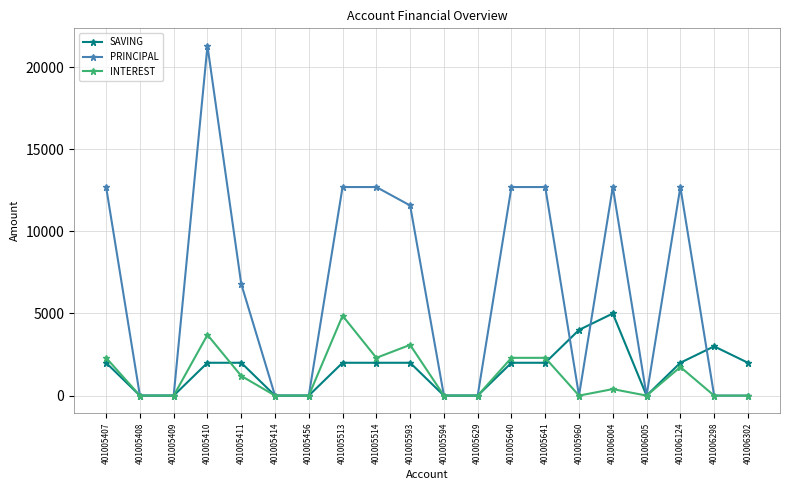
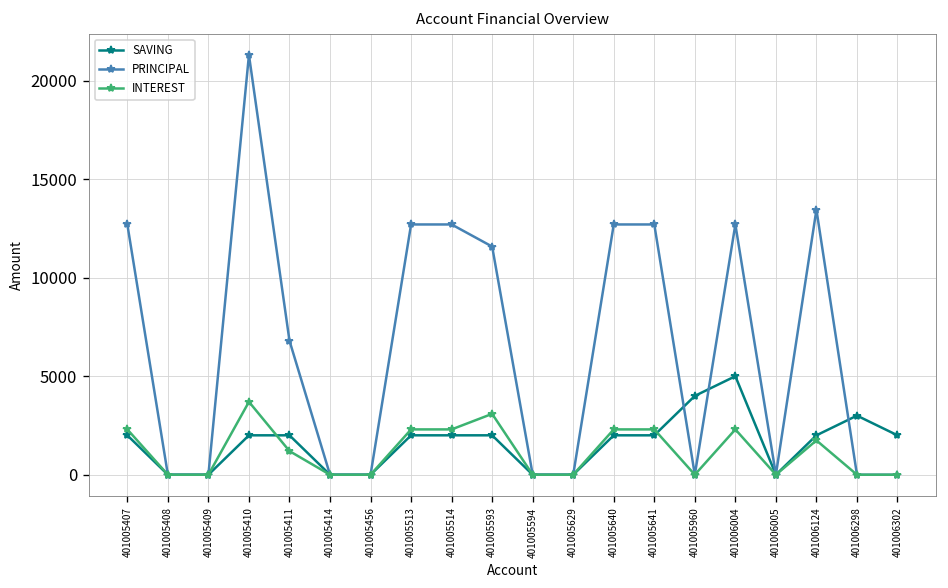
INTEREST, 401005513: 4900 -> 2300
INTEREST, 401006004: 400 -> 2300
PRINCIPAL, 401006124: 12700 -> 13400
